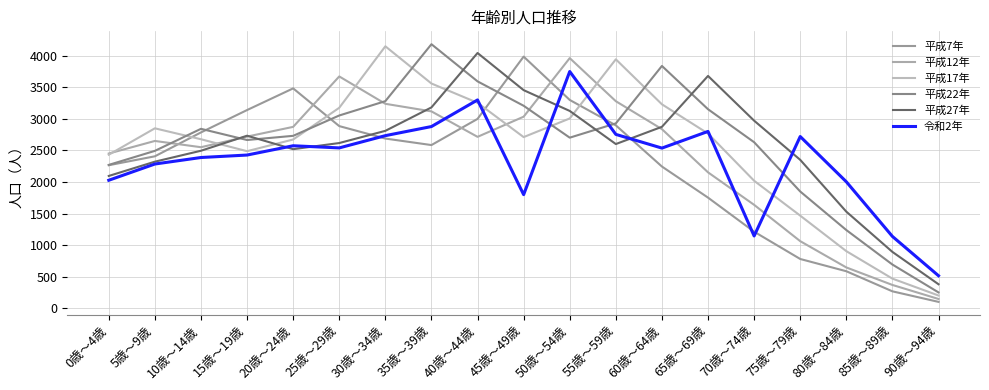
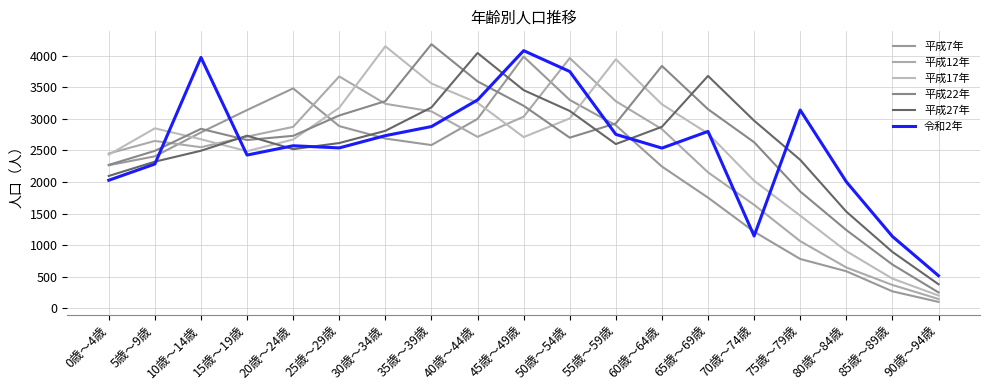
令和2年, 10歳～14歳: 2400 -> 4000
令和2年, 45歳～49歳: 1800 -> 4100
令和2年, 75歳～79歳: 2700 -> 3100
